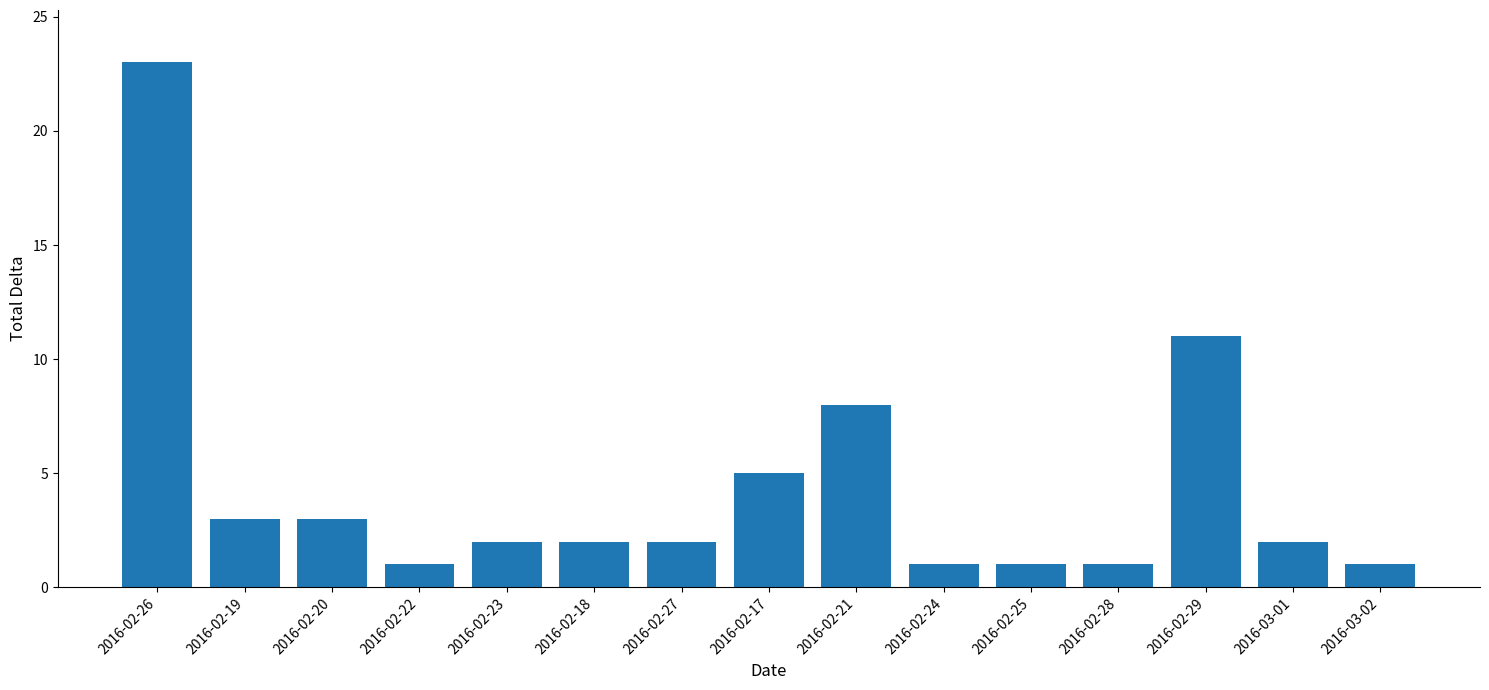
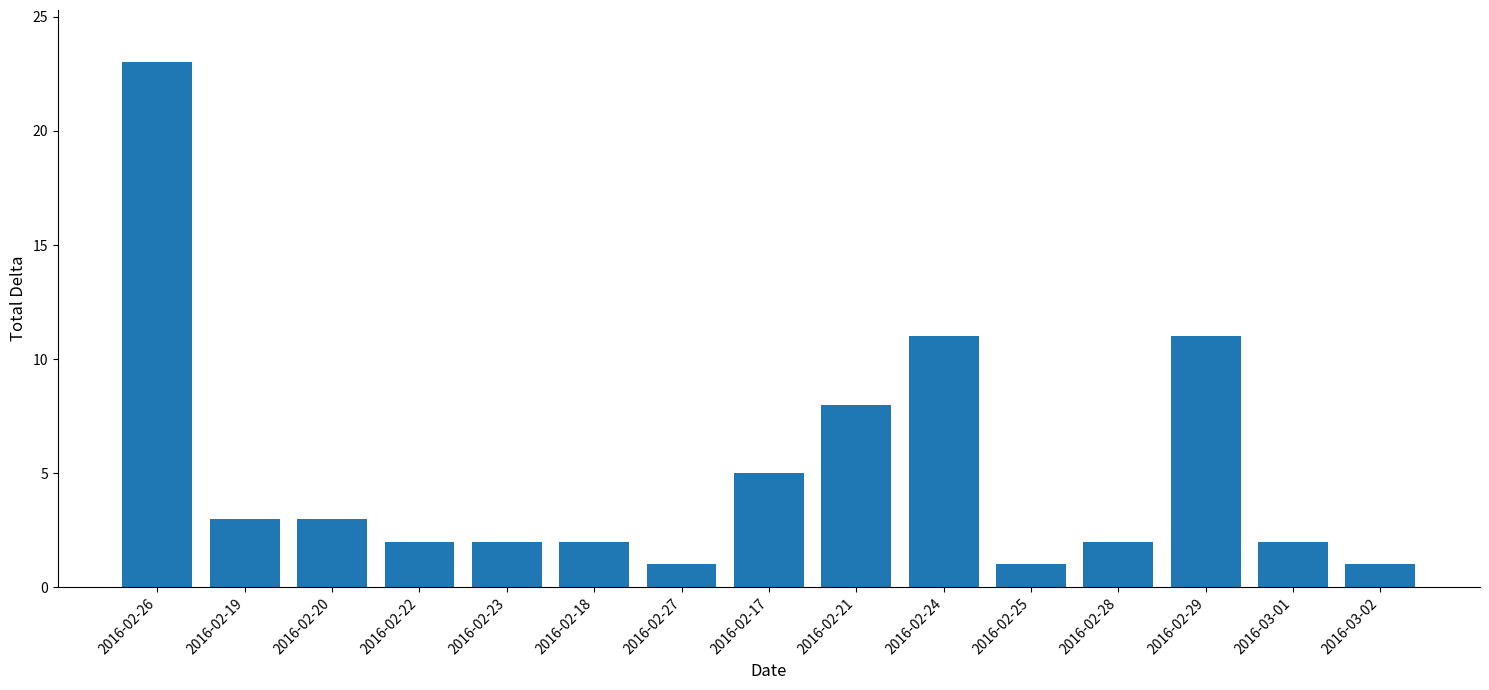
2016-02-22: 1 -> 2
2016-02-27: 2 -> 1
2016-02-24: 1 -> 11
2016-02-28: 1 -> 2
